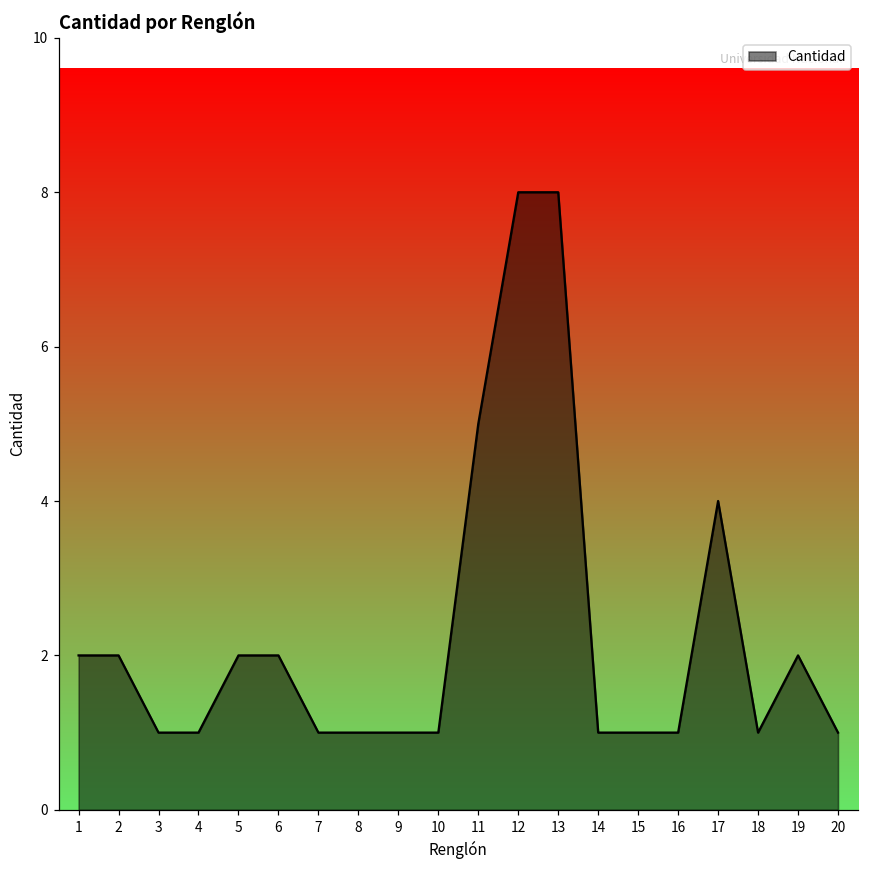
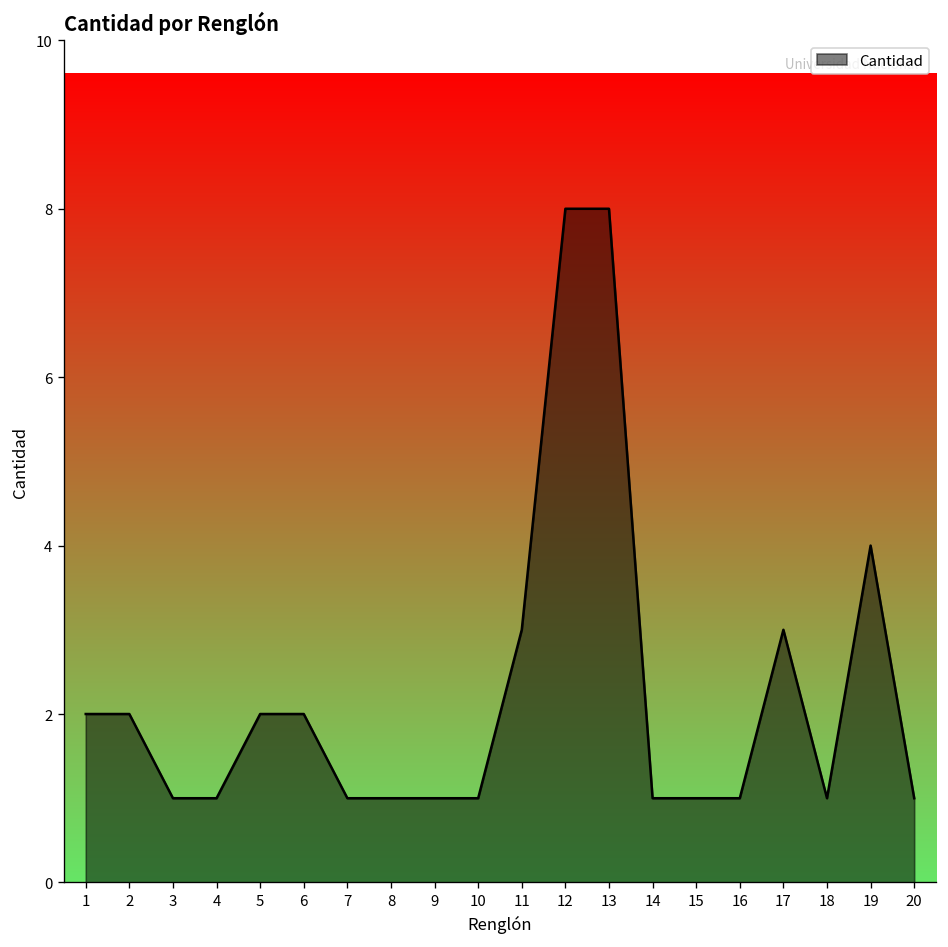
11: 5 -> 3
17: 4 -> 3
19: 2 -> 4
